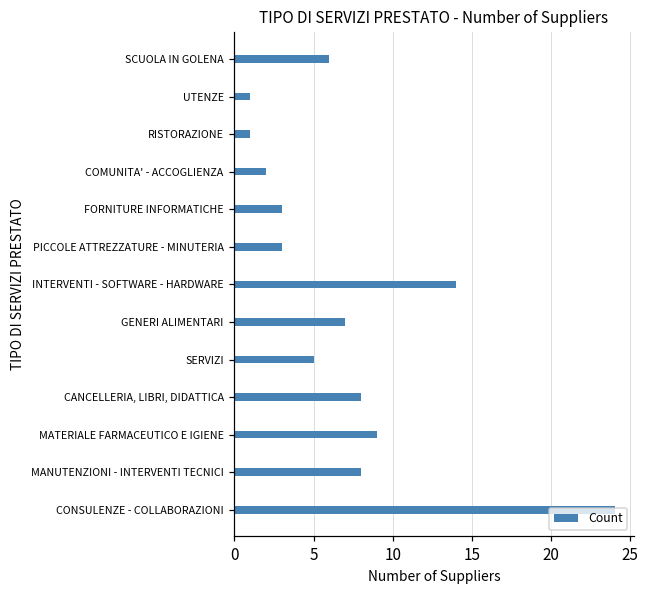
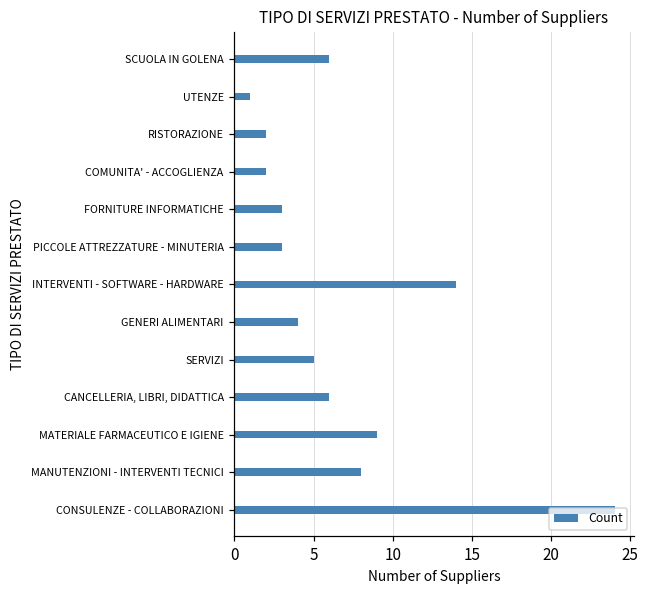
RISTORAZIONE: 1 -> 2
GENERI ALIMENTARI: 7 -> 4
CANCELLERIA, LIBRI, DIDATTICA: 8 -> 6
